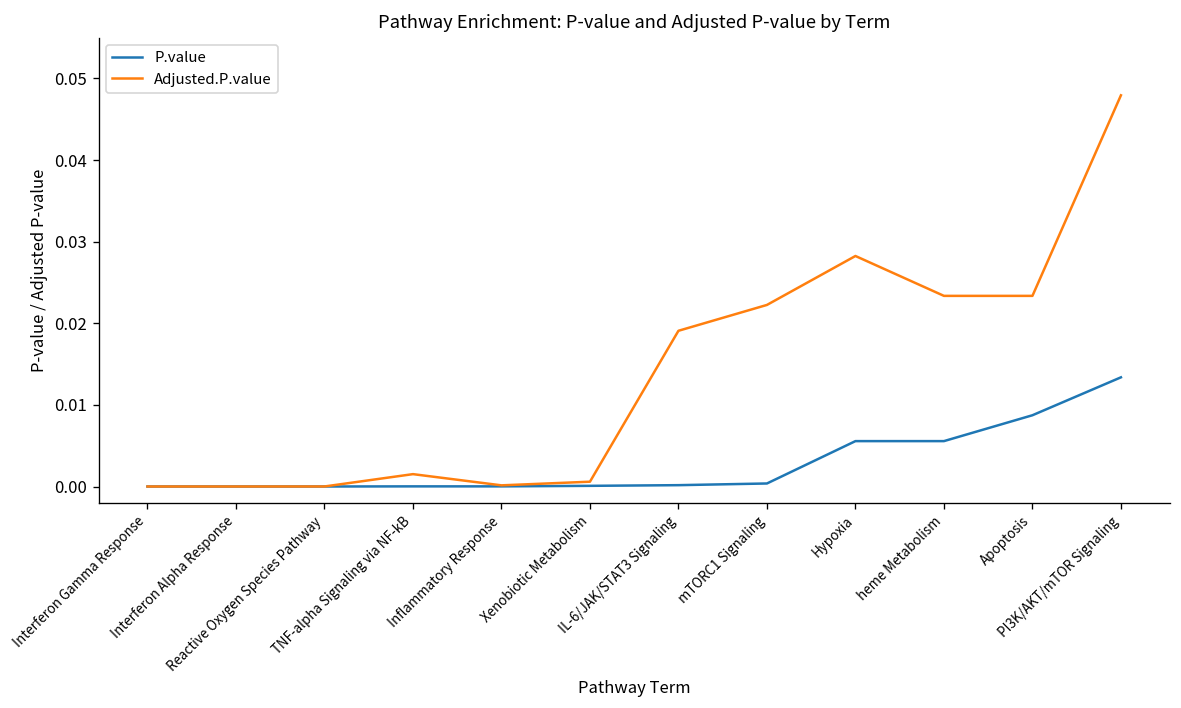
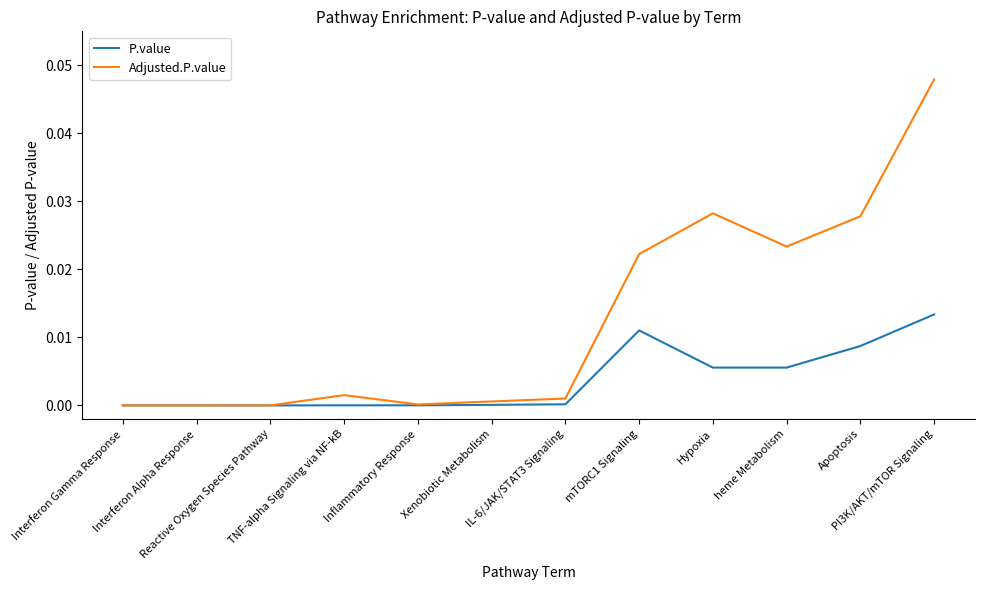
Adjusted.P.value, IL-6/JAK/STAT3 Signaling: 0.019 -> 0.001
P.value, mTORC1 Signaling: 0.000 -> 0.011
Adjusted.P.value, Apoptosis: 0.023 -> 0.028
